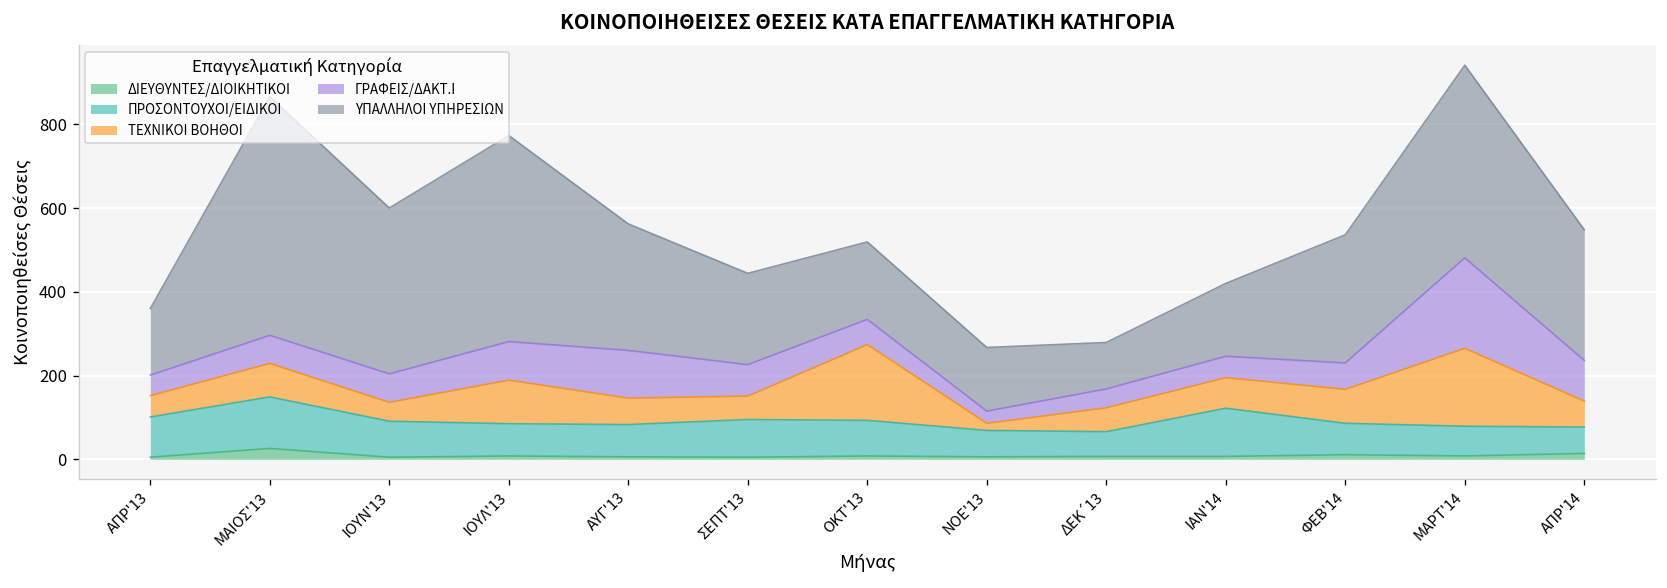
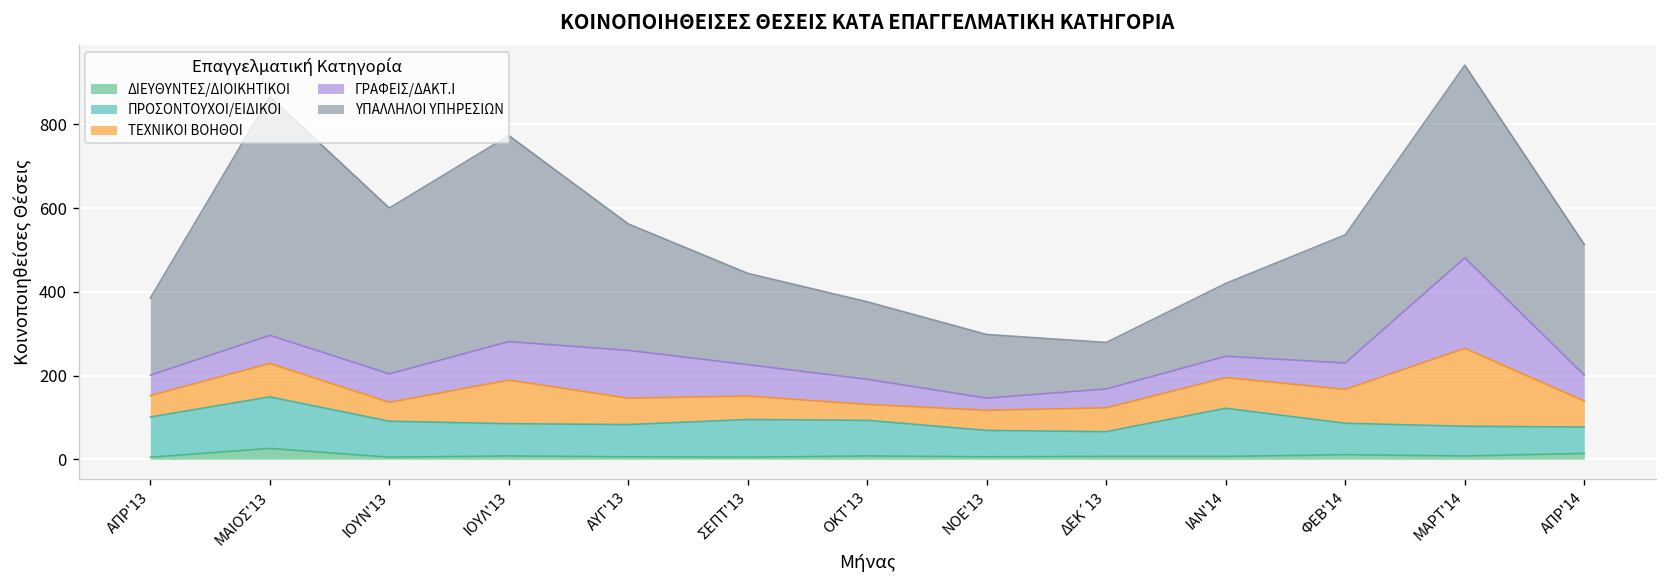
ΥΠΑΛΛΗΛΟΙ ΥΠΗΡΕΣΙΩΝ, ΑΠΡ'13: 160 -> 180
ΤΕΧΝΙΚΟΙ ΒΟΗΘΟΙ, ΟΚΤ'13: 180 -> 40
ΤΕΧΝΙΚΟΙ ΒΟΗΘΟΙ, NOE'13: 20 -> 50
ΓΡΑΦΕΙΣ/ΔΑΚΤ.Ι, ΑΠΡ'14: 100 -> 60
